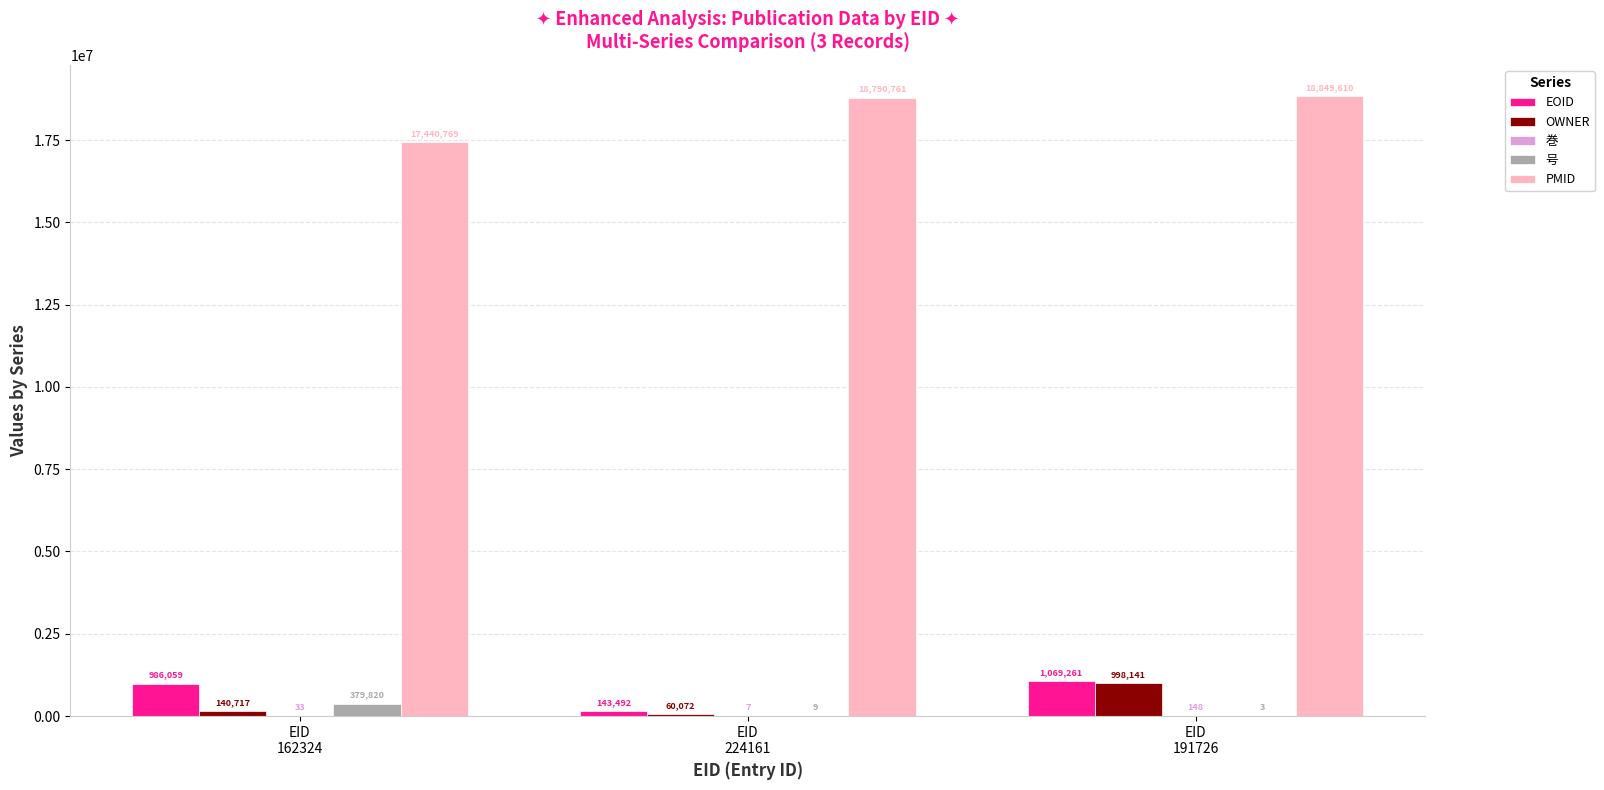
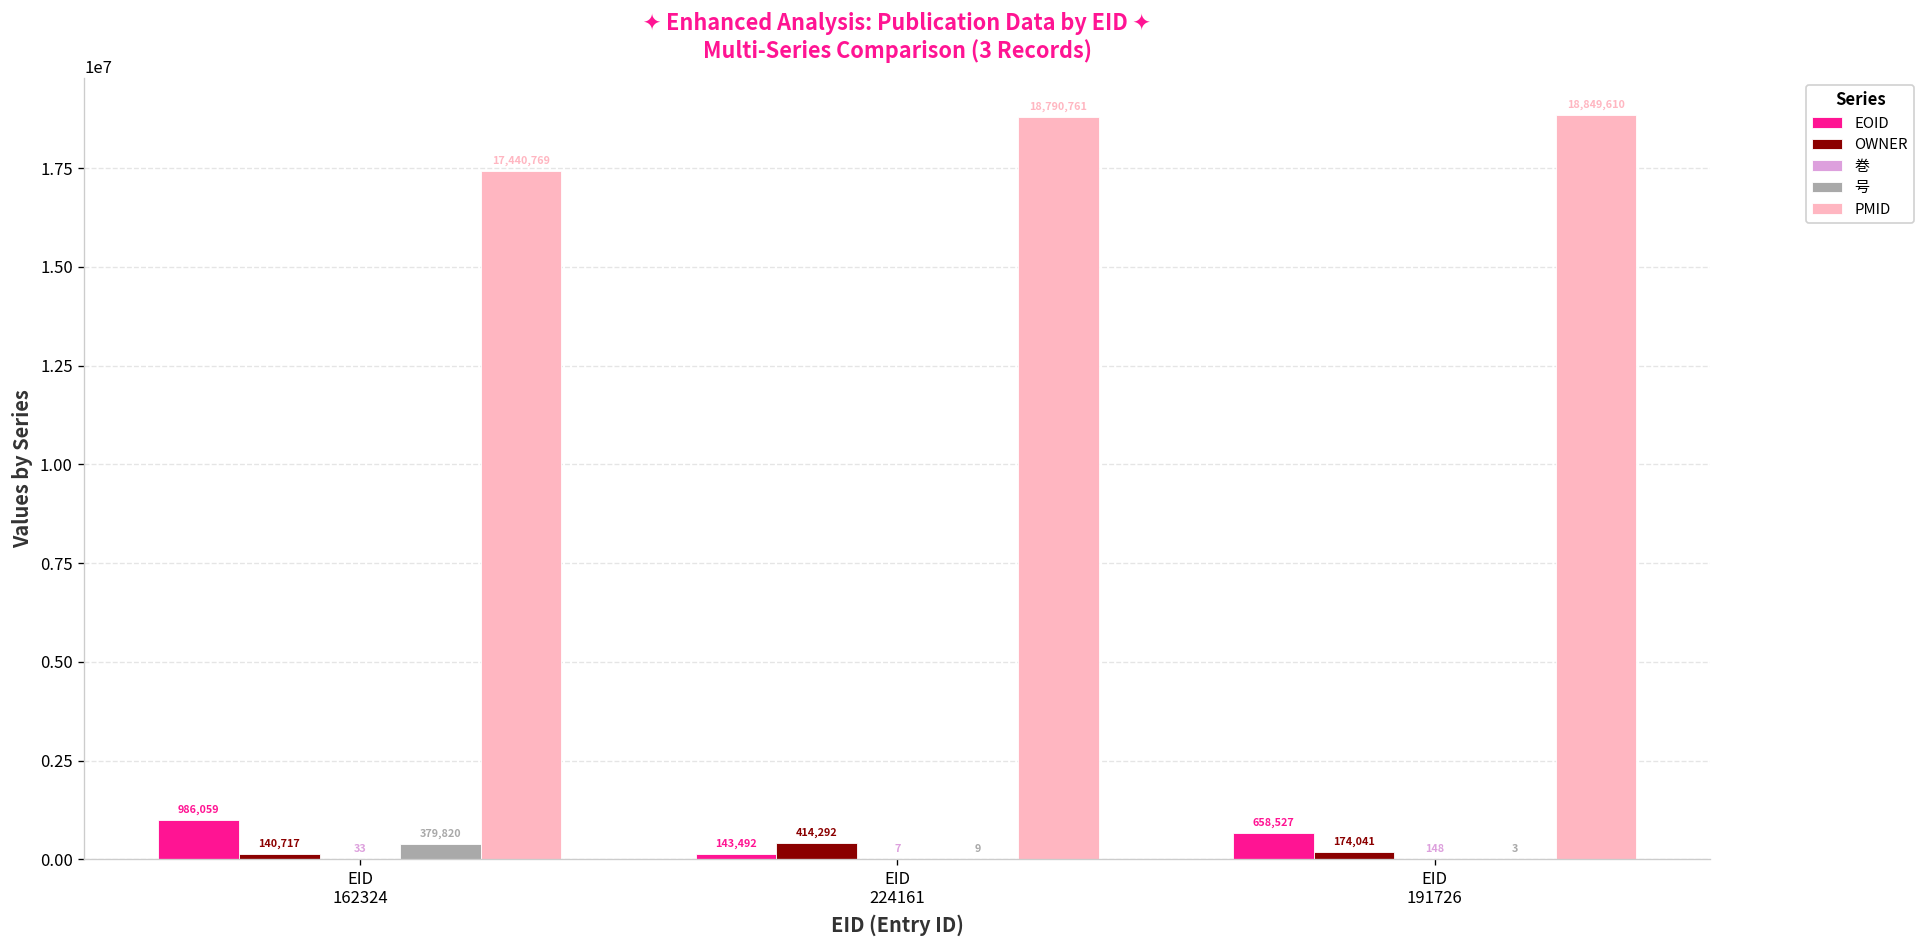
OWNER, EID 224161: 60,072 -> 414,292
EOID, EID 191726: 1,069,261 -> 658,527
OWNER, EID 191726: 998,141 -> 174,041
